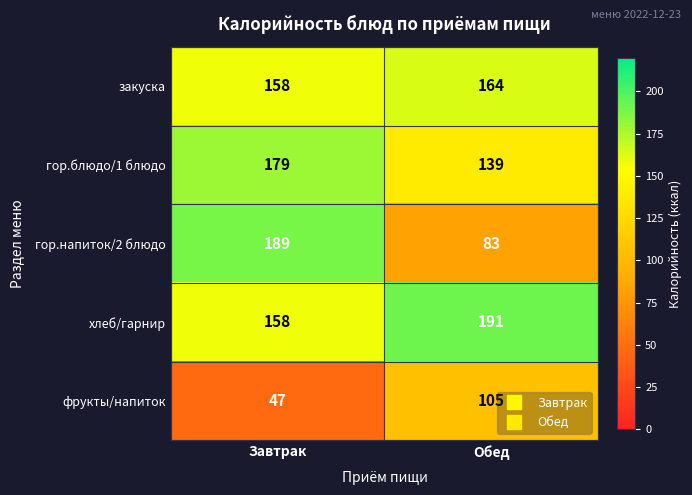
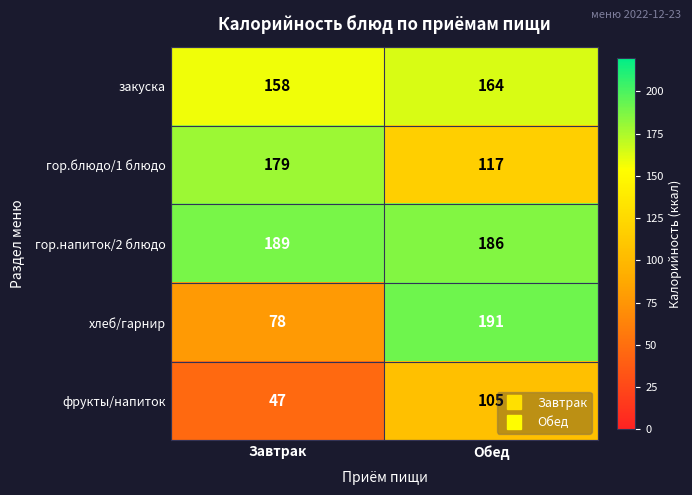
гор.блюдо/1 блюдо, Обед: 139 -> 117
гор.напиток/2 блюдо, Обед: 83 -> 186
хлеб/гарнир, Завтрак: 158 -> 78
